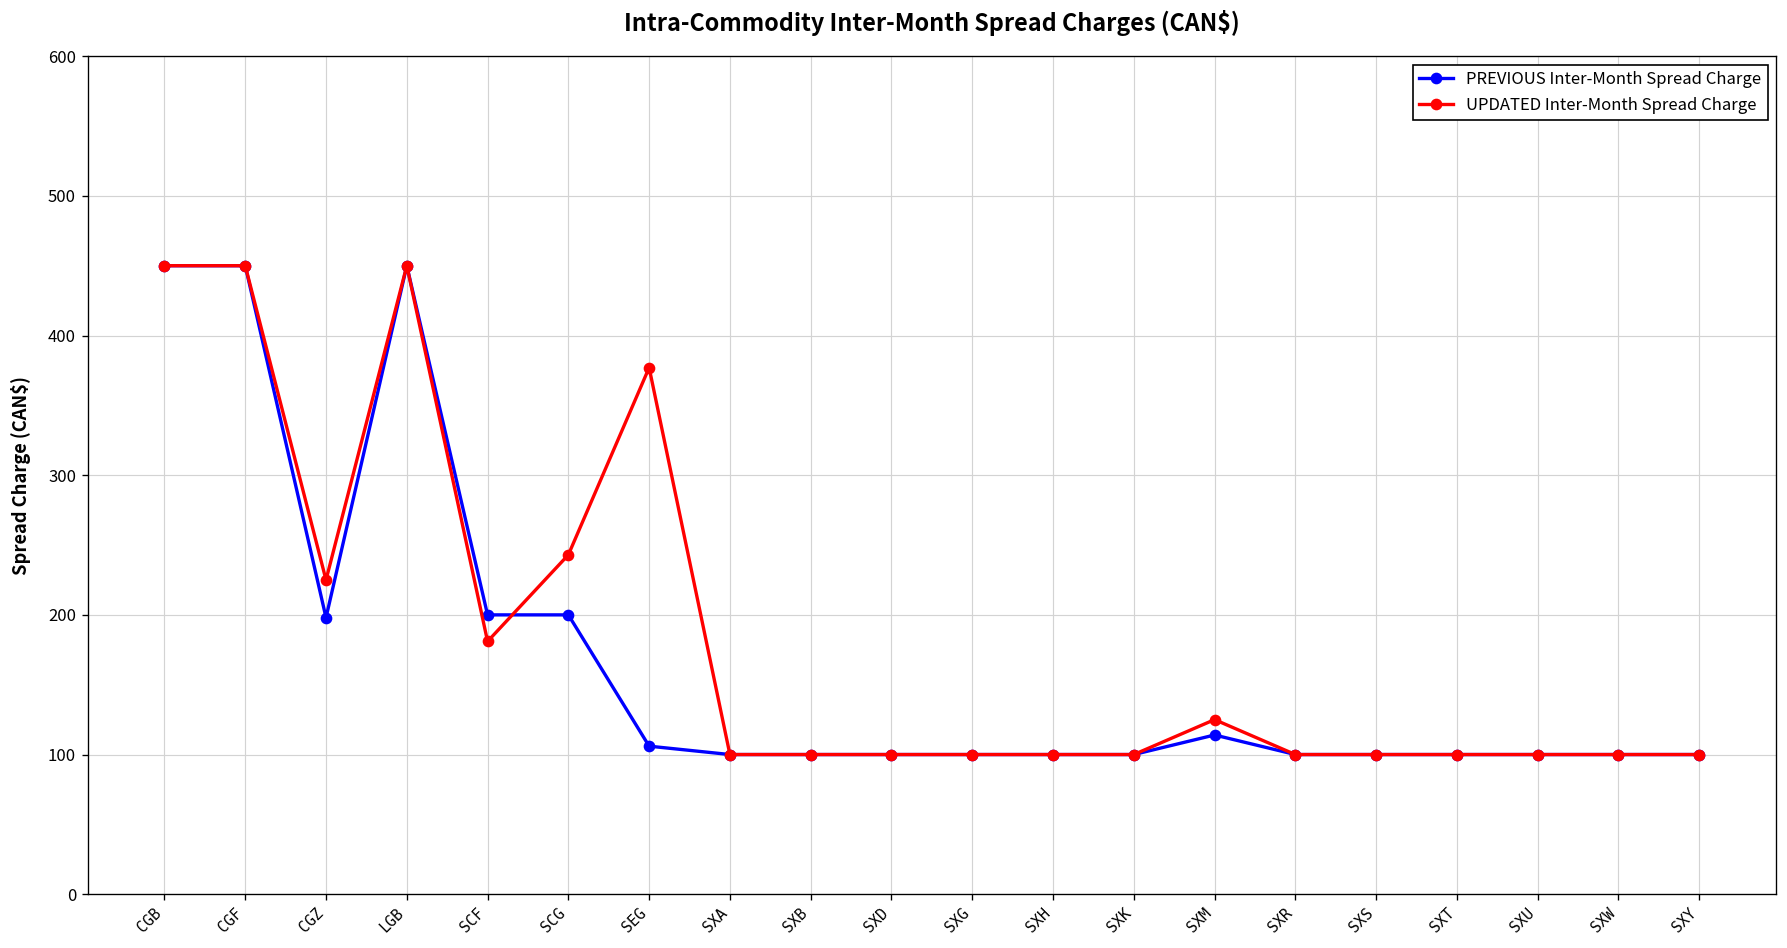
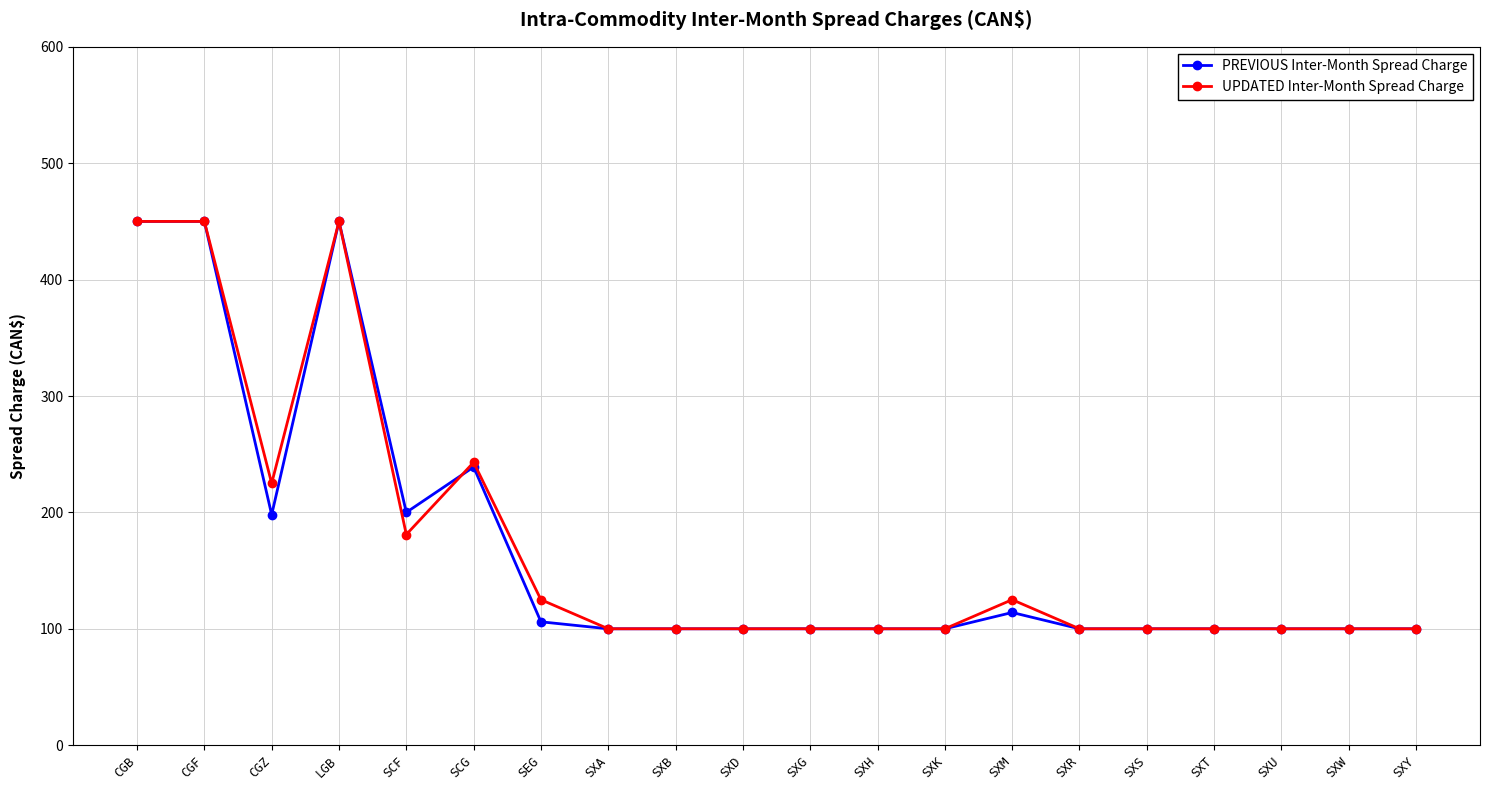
PREVIOUS Inter-Month Spread Charge, SCG: 200 -> 239
UPDATED Inter-Month Spread Charge, SEG: 377 -> 125
